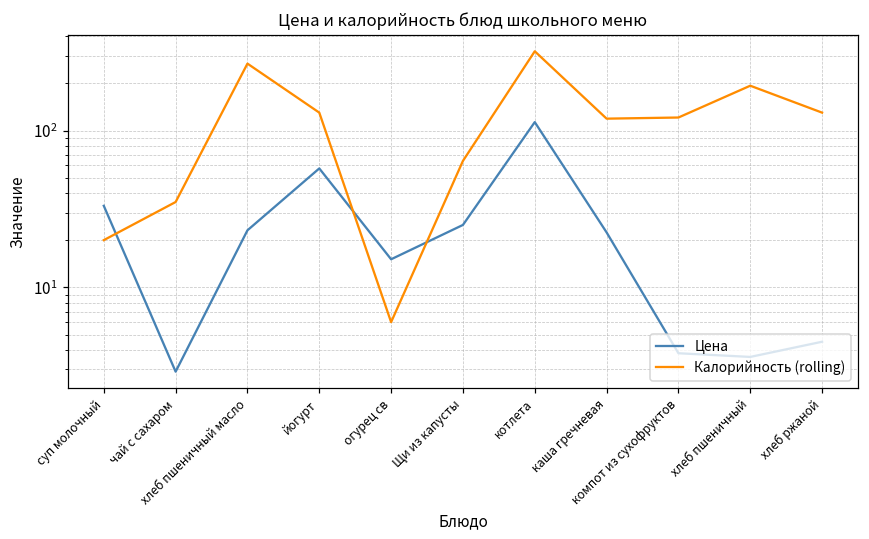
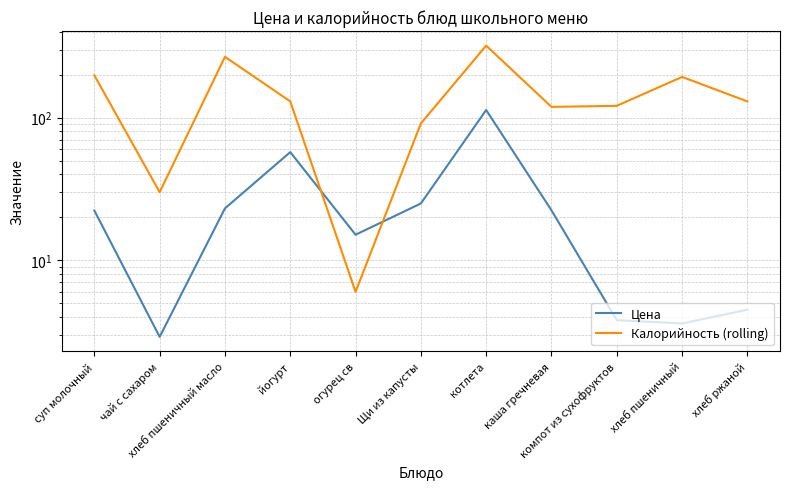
Цена, суп молочный: 33 -> 22
Калорийность (rolling), суп молочный: 20 -> 200
Калорийность (rolling), чай с сахаром: 35 -> 30
Калорийность (rolling), Щи из капусты: 60 -> 90
